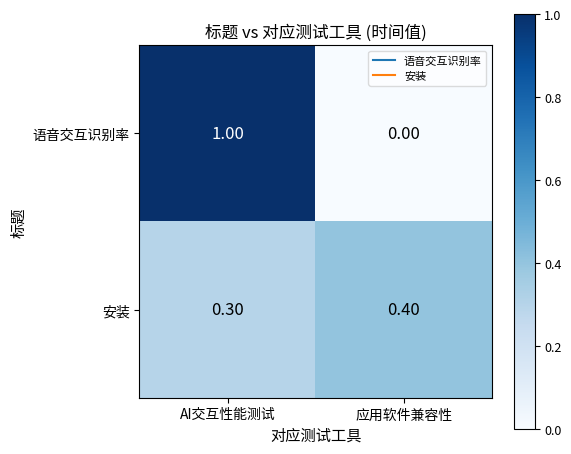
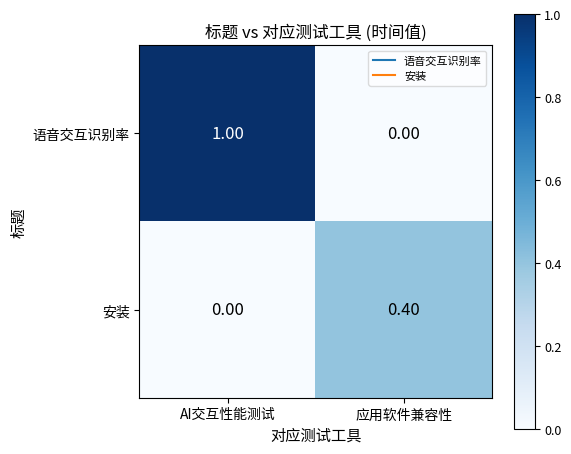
安装, AI交互性能测试: 0.30 -> 0.00
